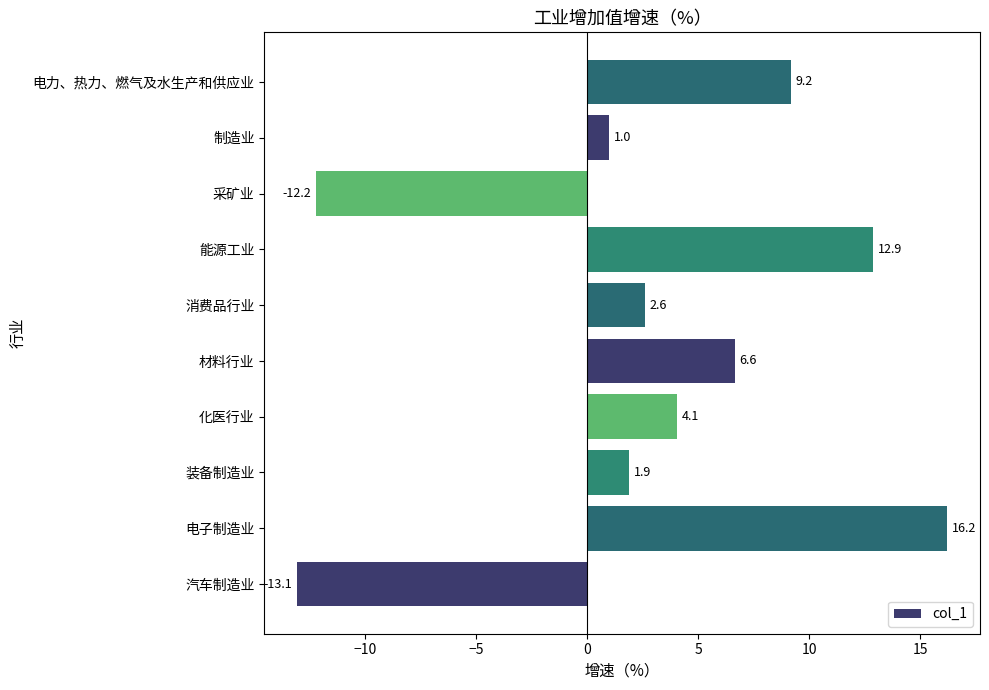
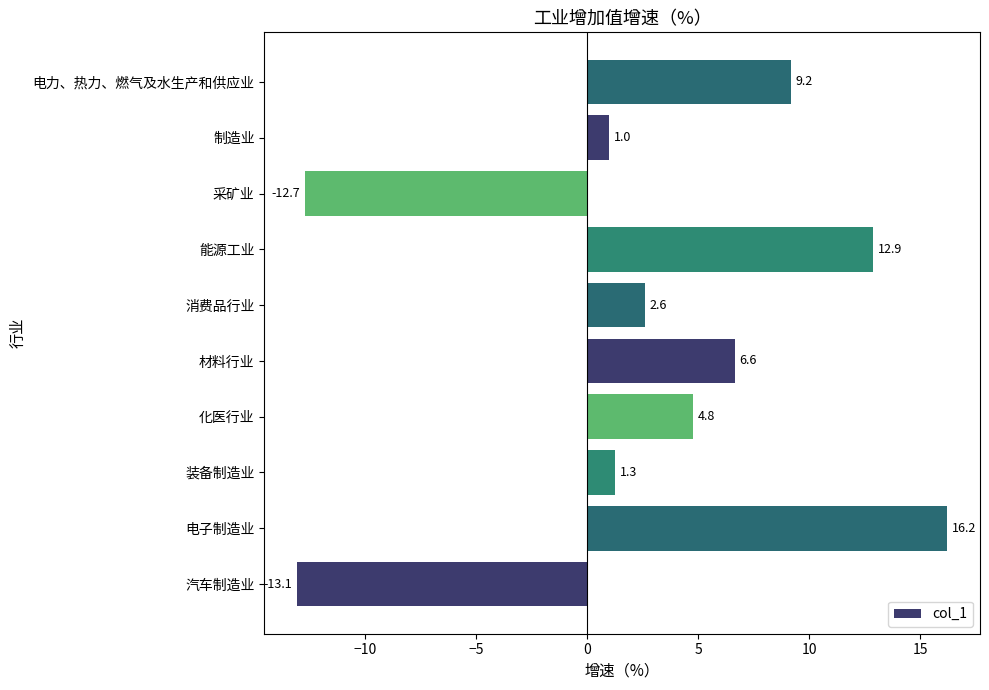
采矿业: -12.2 -> -12.7
化医行业: 4.1 -> 4.8
装备制造业: 1.9 -> 1.3
